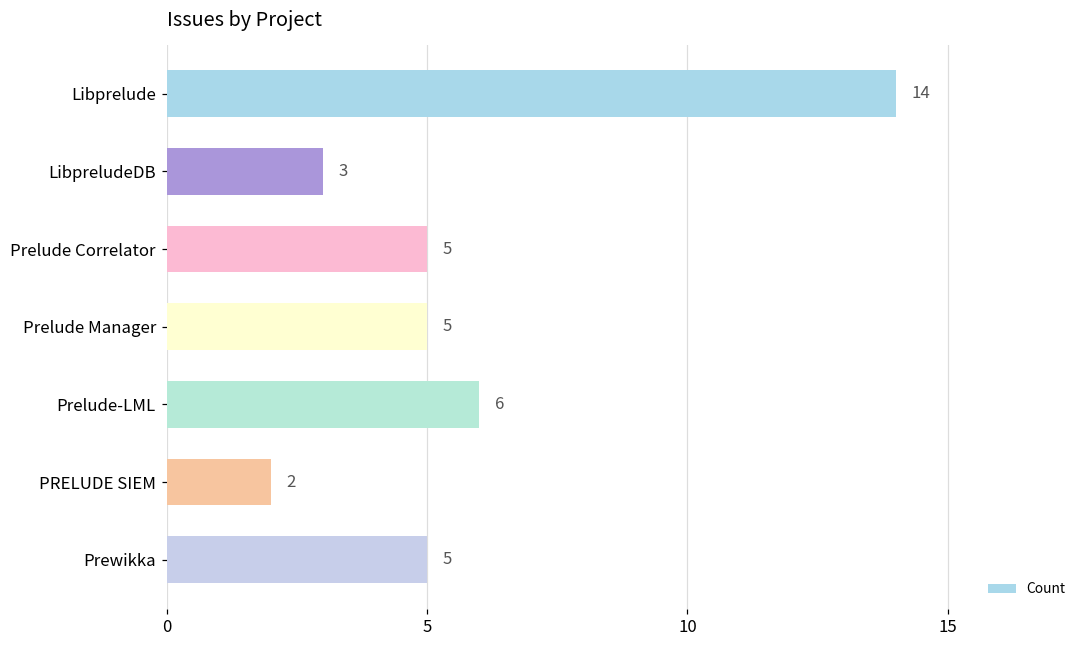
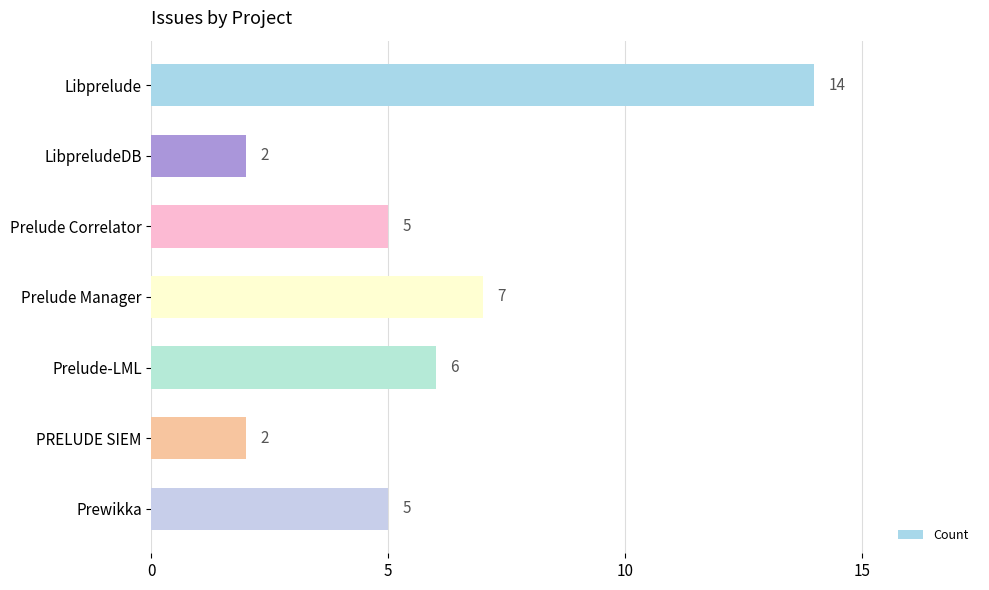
LibpreludeDB: 3 -> 2
Prelude Manager: 5 -> 7
